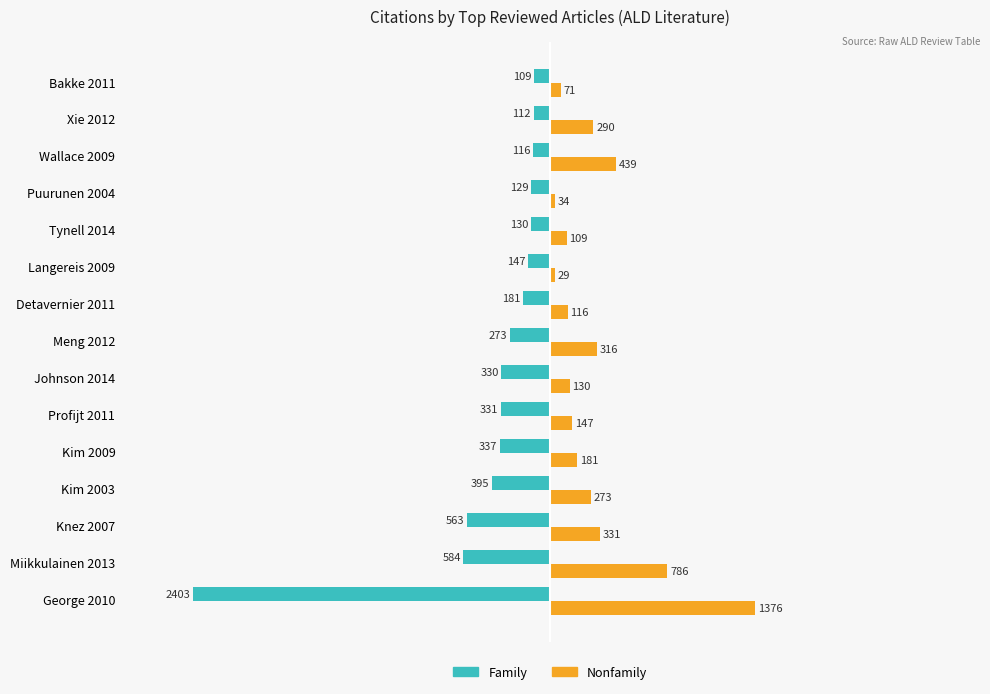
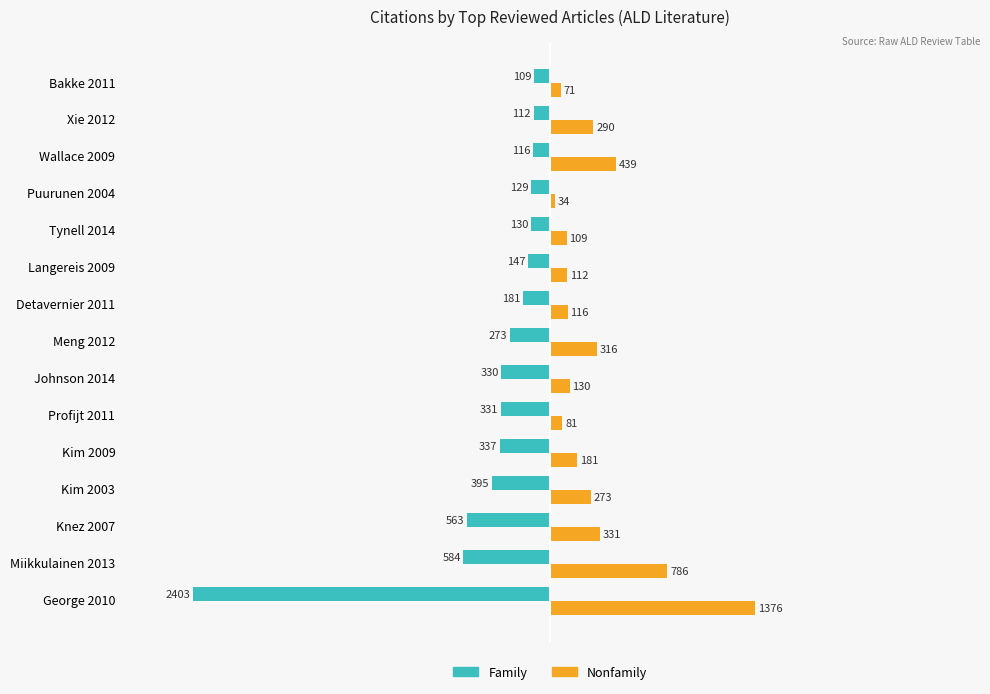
Nonfamily, Langereis 2009: 29 -> 112
Nonfamily, Profijt 2011: 147 -> 81
